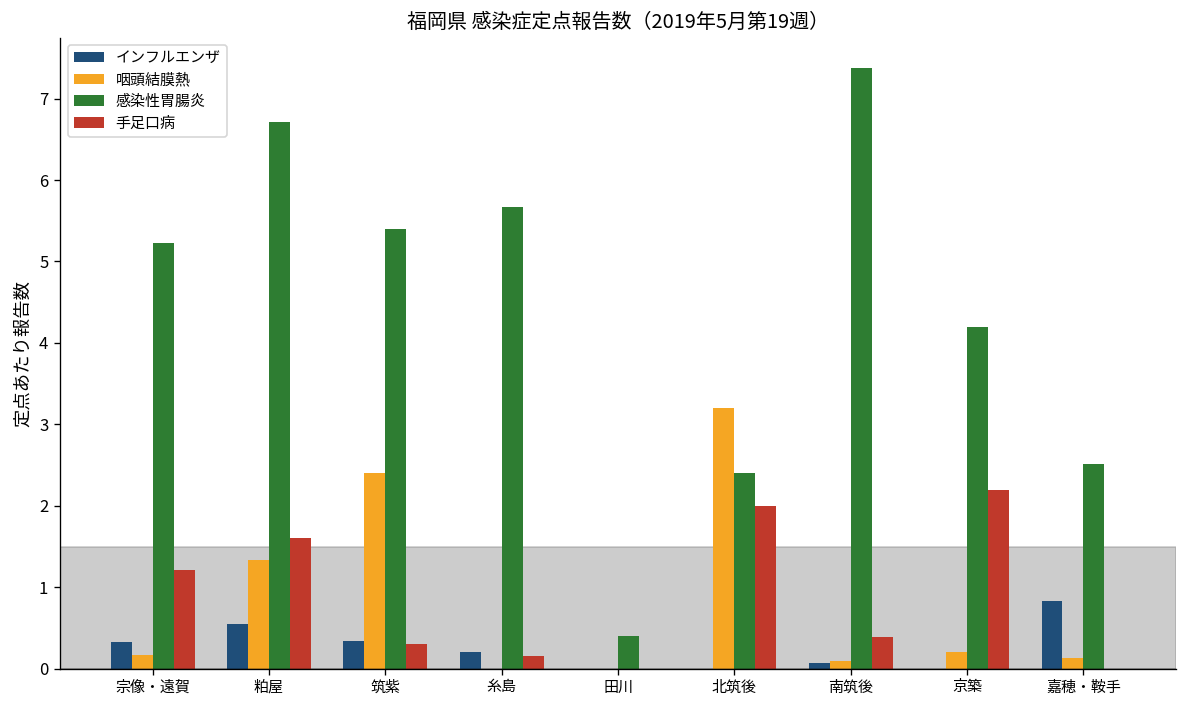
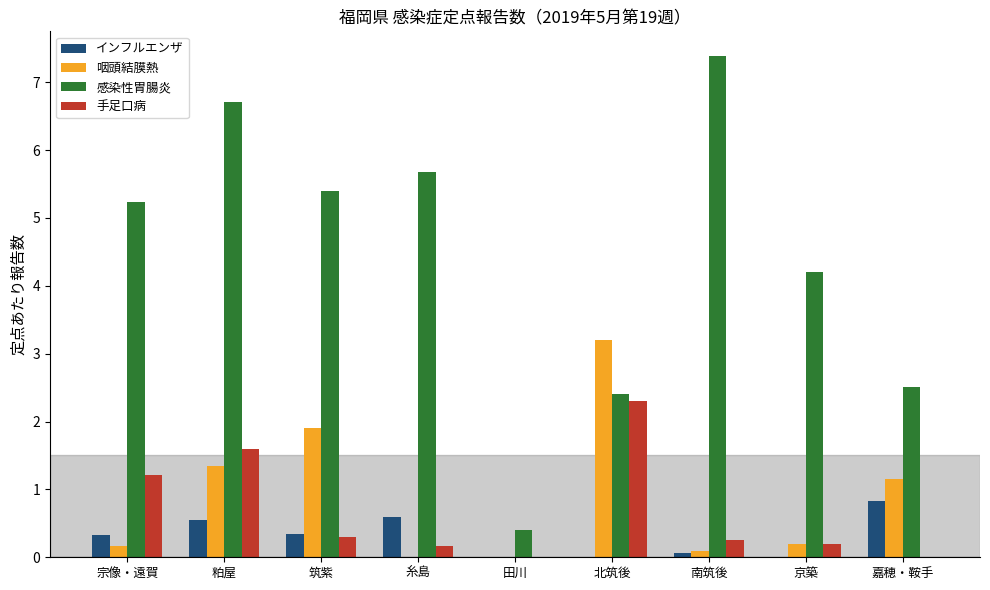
咽頭結膜熱, 筑紫: 2.4 -> 1.9
インフルエンザ, 糸島: 0.2 -> 0.6
手足口病, 北筑後: 2.0 -> 2.3
手足口病, 南筑後: 0.4 -> 0.3
手足口病, 京築: 2.2 -> 0.2
咽頭結膜熱, 嘉穂・鞍手: 0.1 -> 1.2
